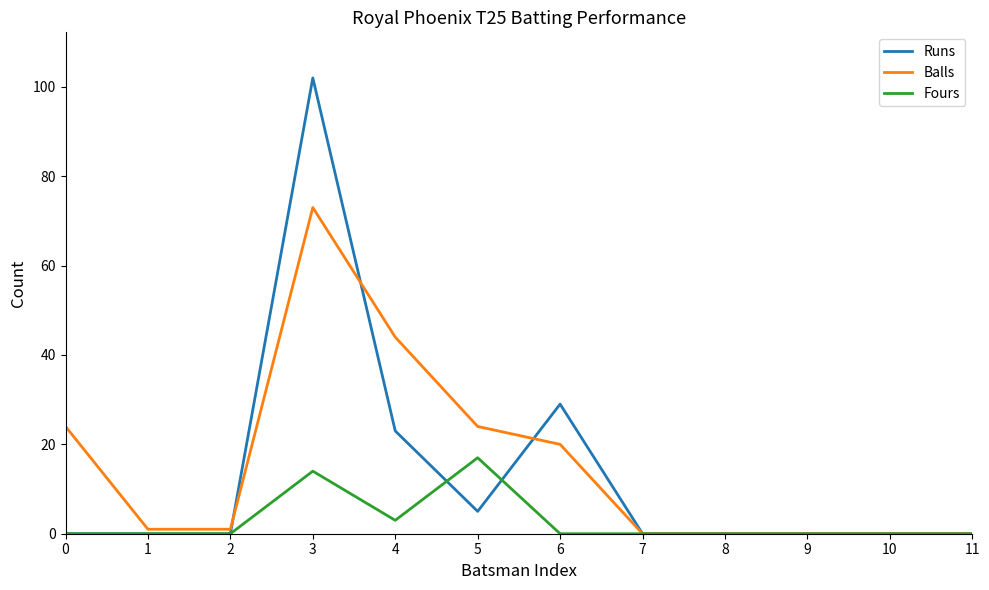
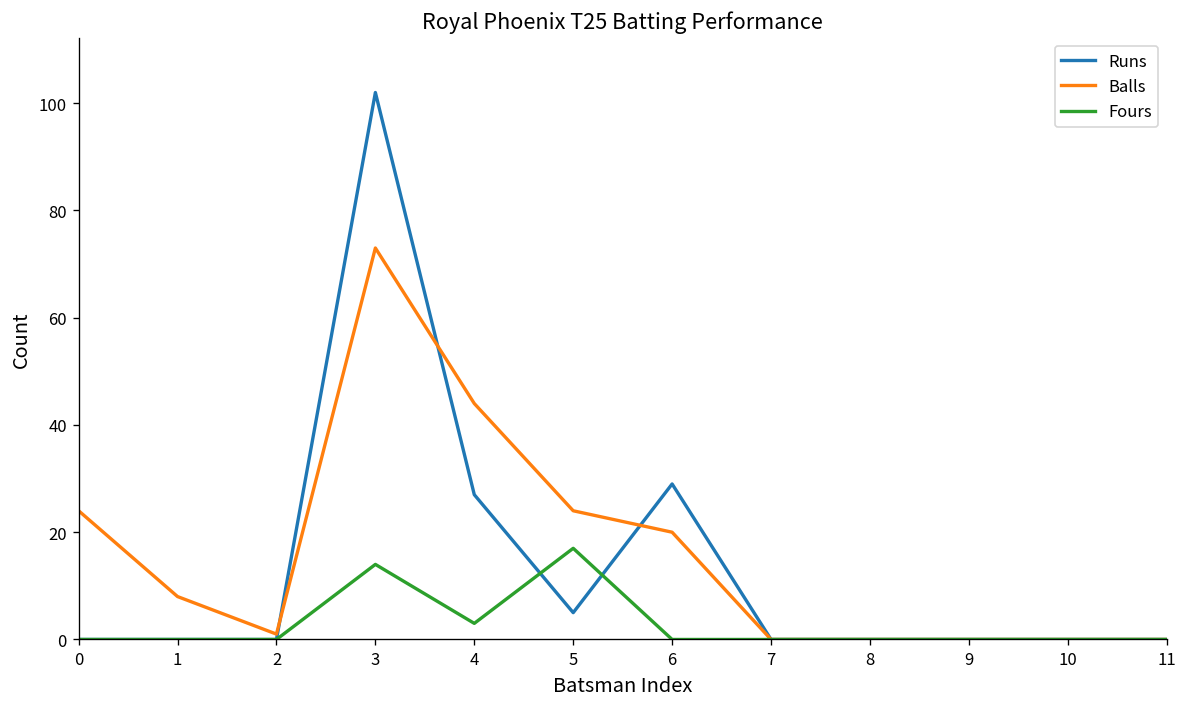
Balls, 1: 1 -> 8
Runs, 4: 23 -> 27
